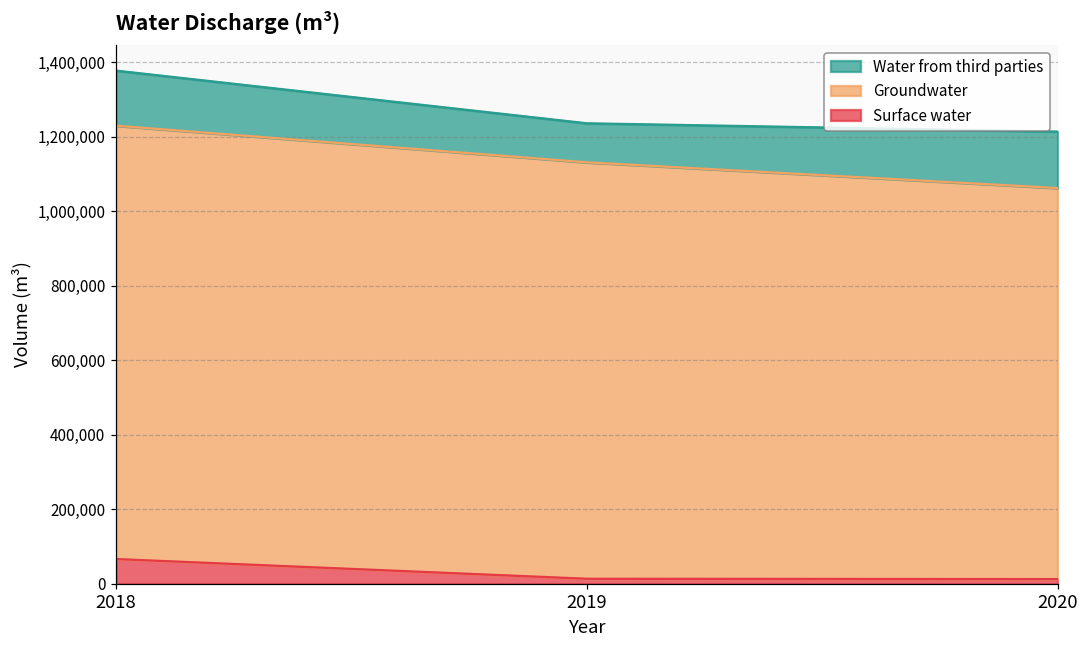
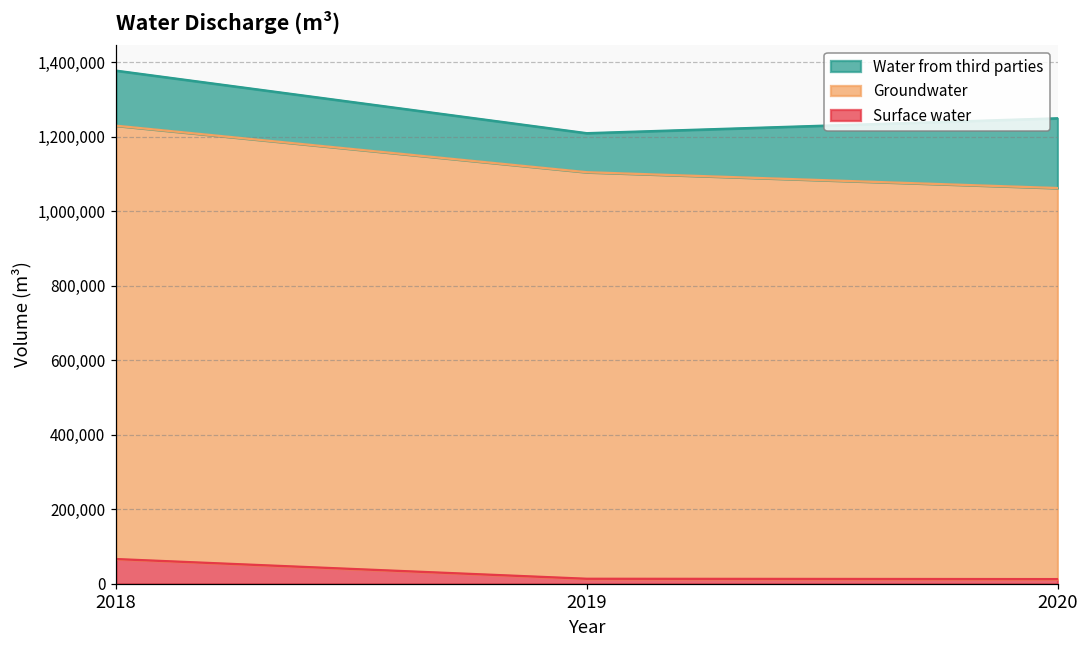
Groundwater, 2019: 1,120,000 -> 1,090,000
Water from third parties, 2020: 150,000 -> 190,000
